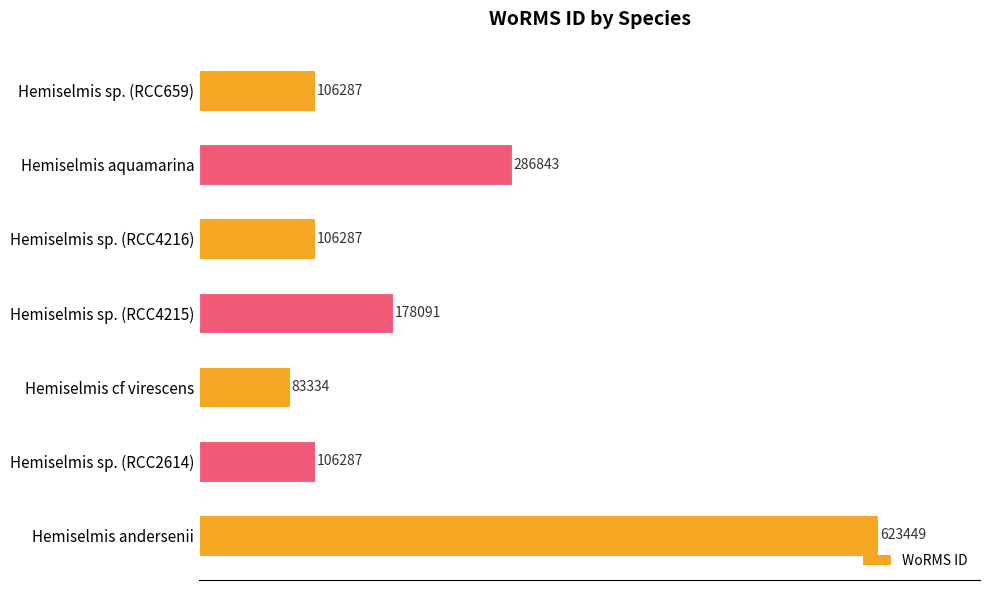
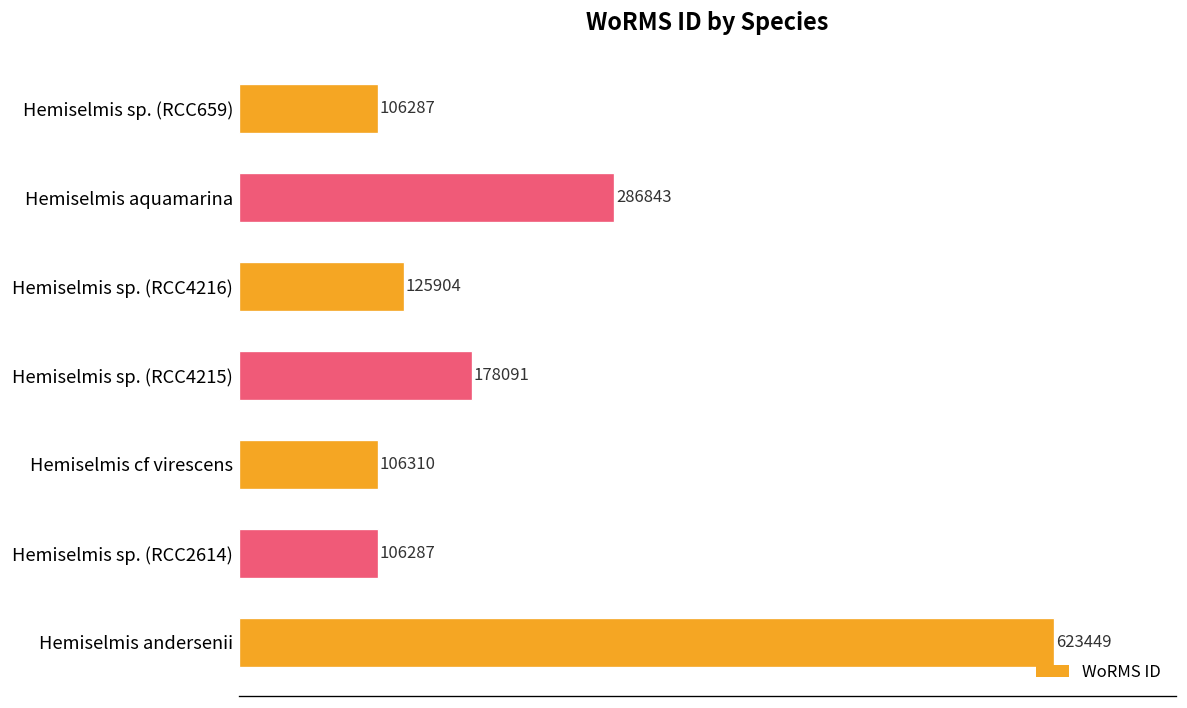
Hemiselmis sp. (RCC4216): 106287 -> 125904
Hemiselmis cf virescens: 83334 -> 106310
